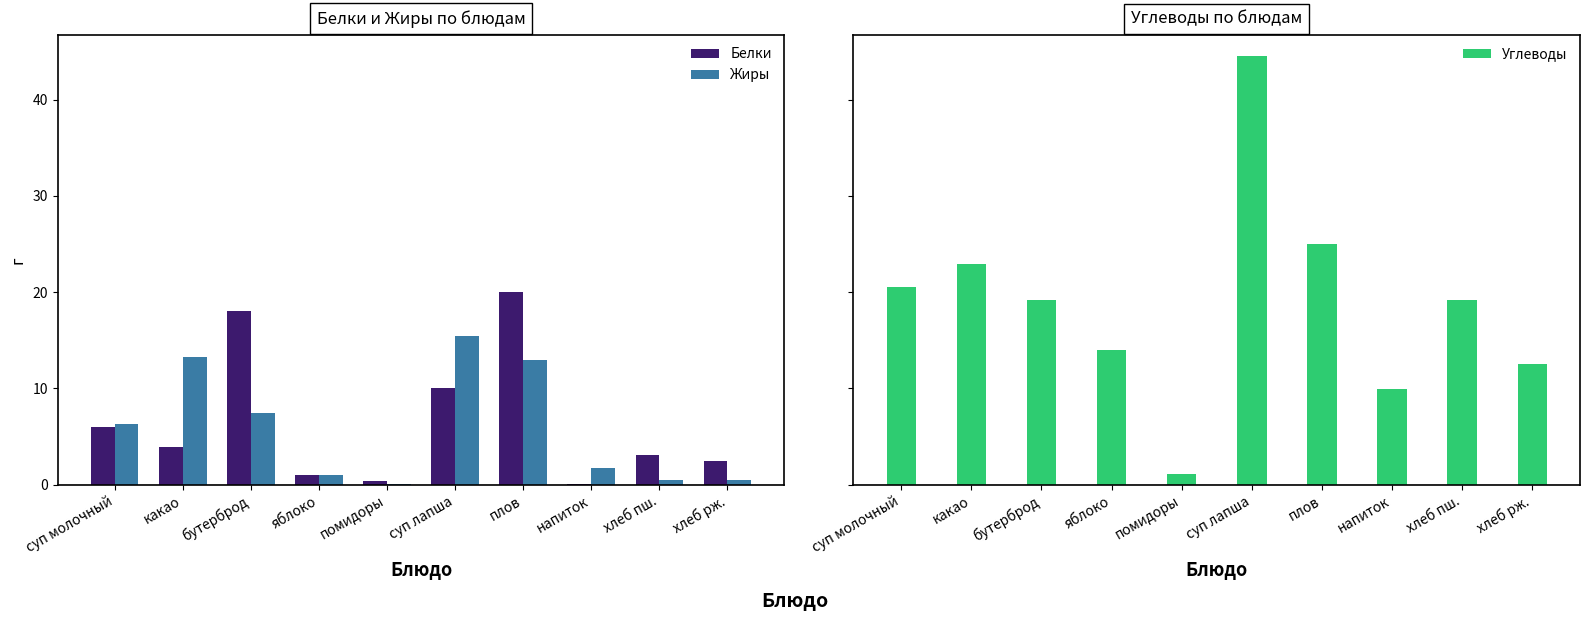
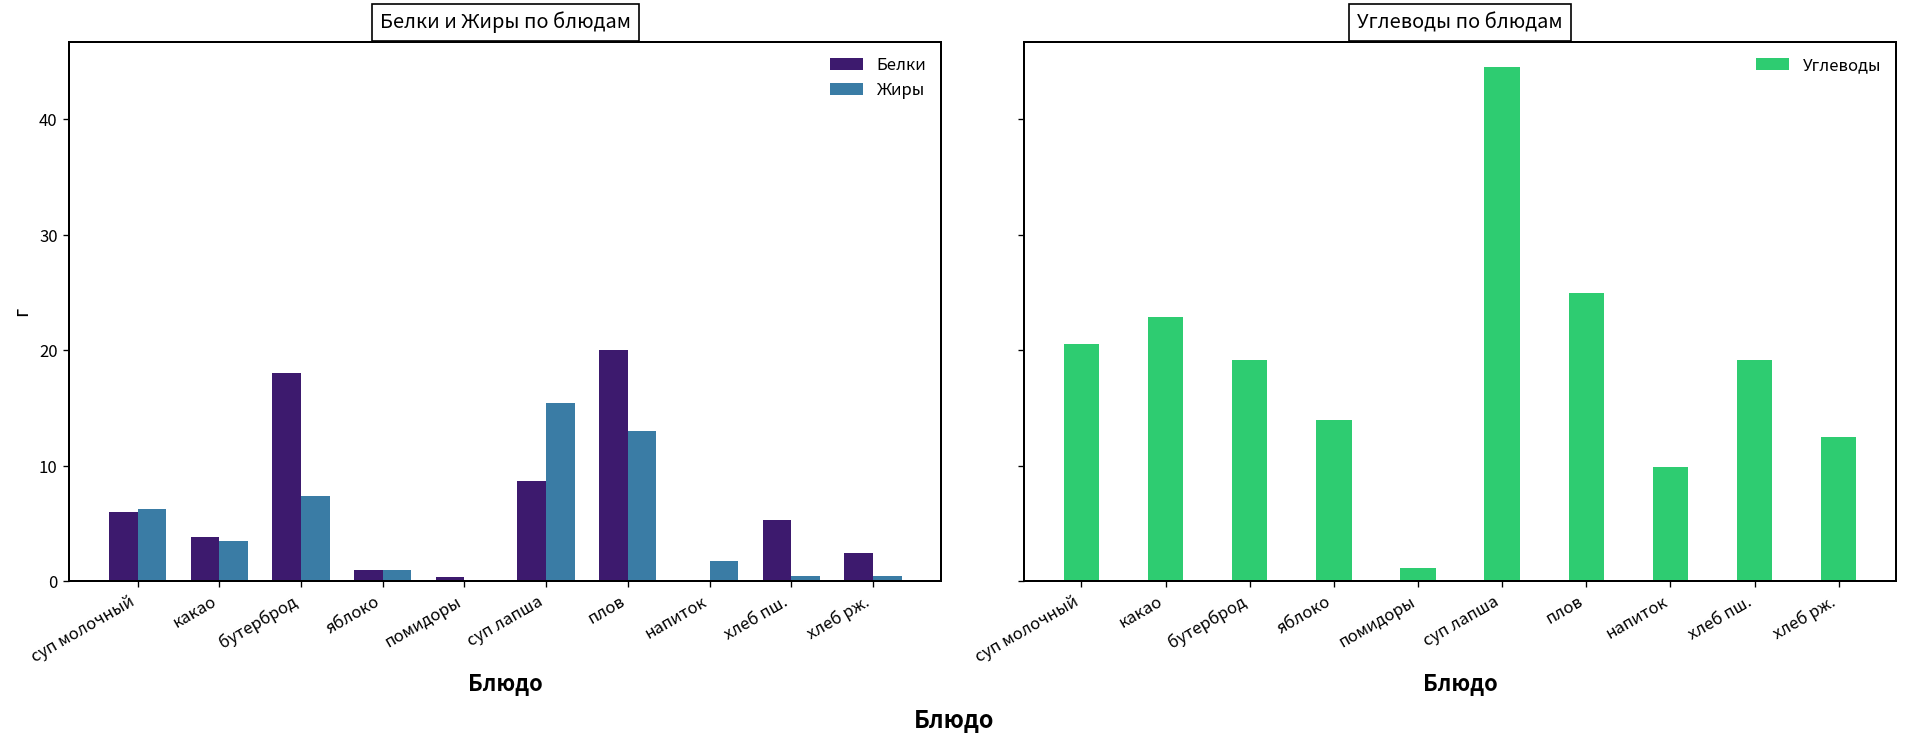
Белки и Жиры по блюдам, Жиры, какао: 13 -> 3
Белки и Жиры по блюдам, Белки, суп лапша: 10 -> 9
Белки и Жиры по блюдам, Белки, хлеб пш.: 3 -> 5
